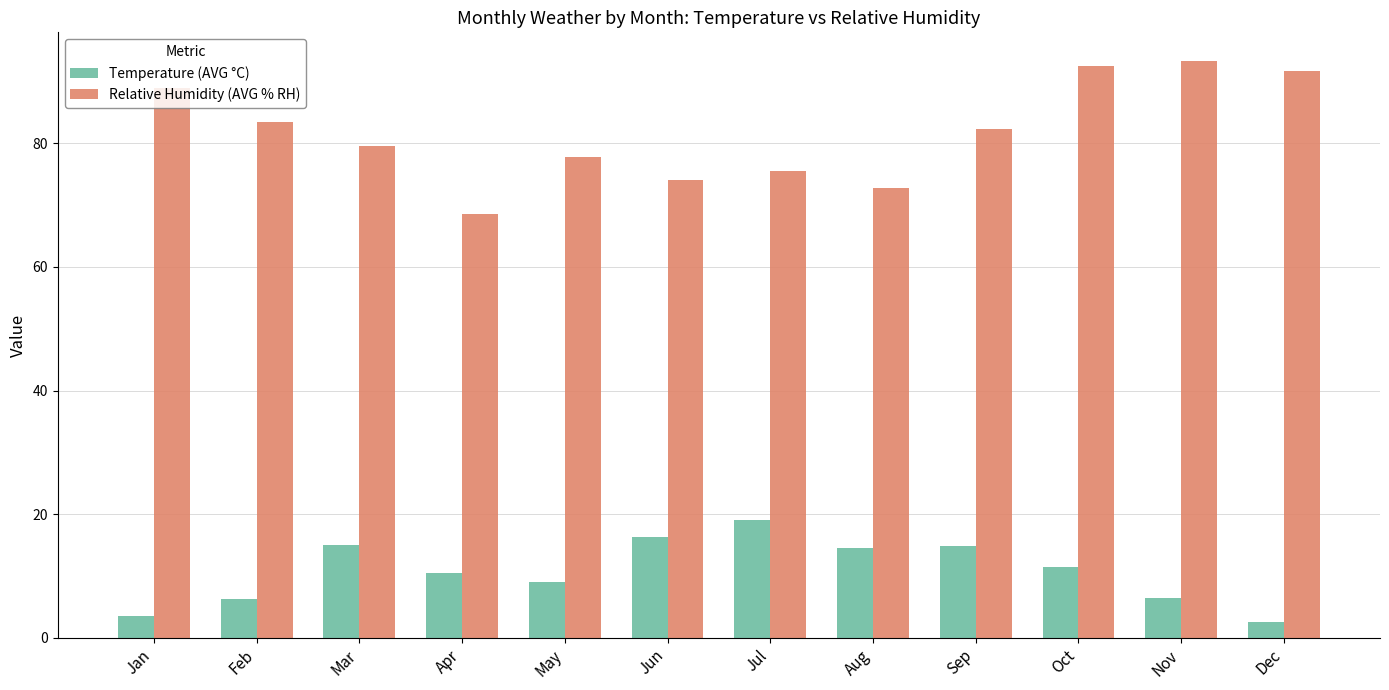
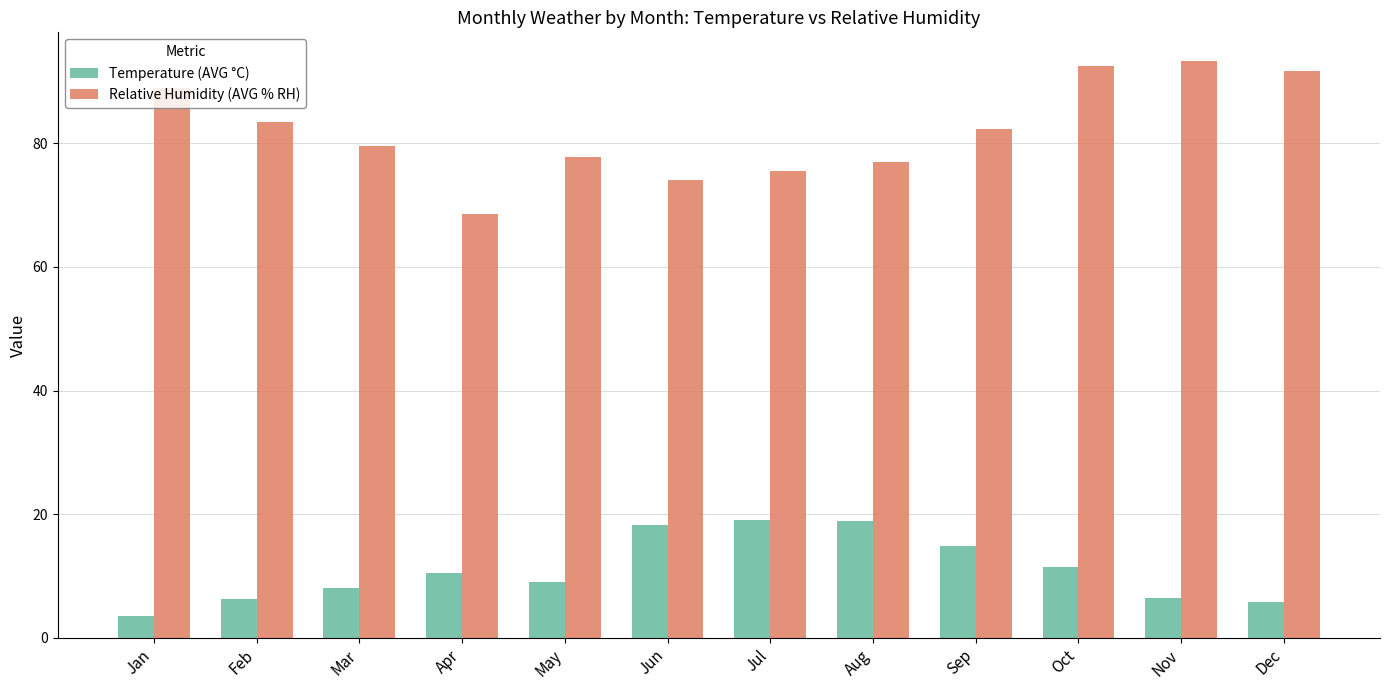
Temperature (AVG °C), Mar: 15 -> 8
Temperature (AVG °C), Jun: 16 -> 18
Temperature (AVG °C), Aug: 15 -> 19
Relative Humidity (AVG % RH), Aug: 73 -> 77
Temperature (AVG °C), Dec: 3 -> 6
